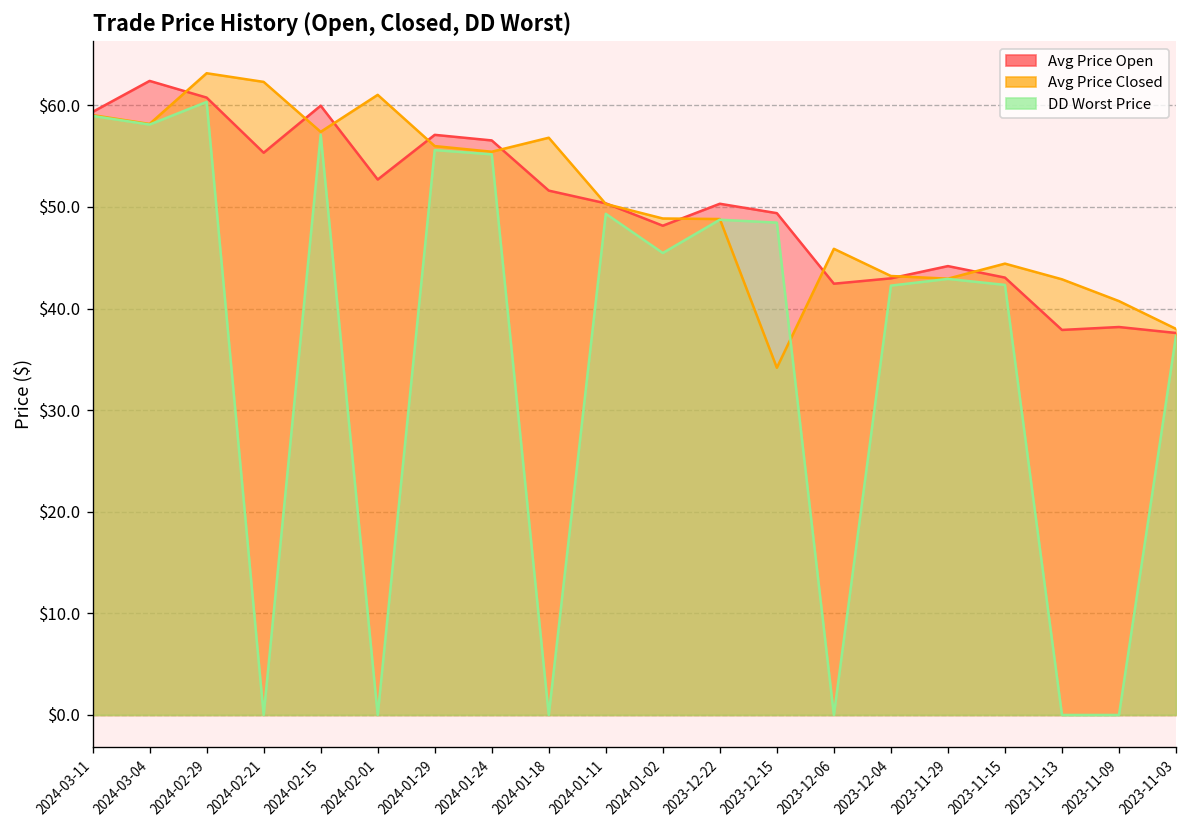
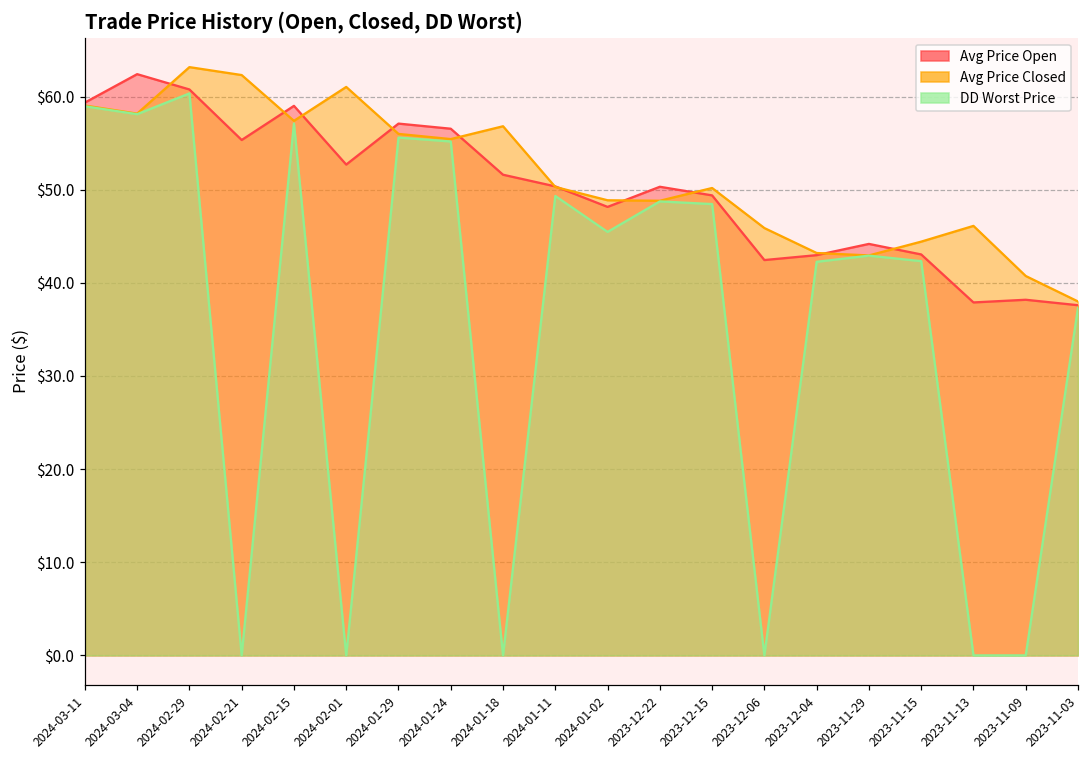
Avg Price Open, 2024-02-15: $60 -> $59
Avg Price Closed, 2023-12-15: $34 -> $50
Avg Price Closed, 2023-11-13: $43 -> $46
